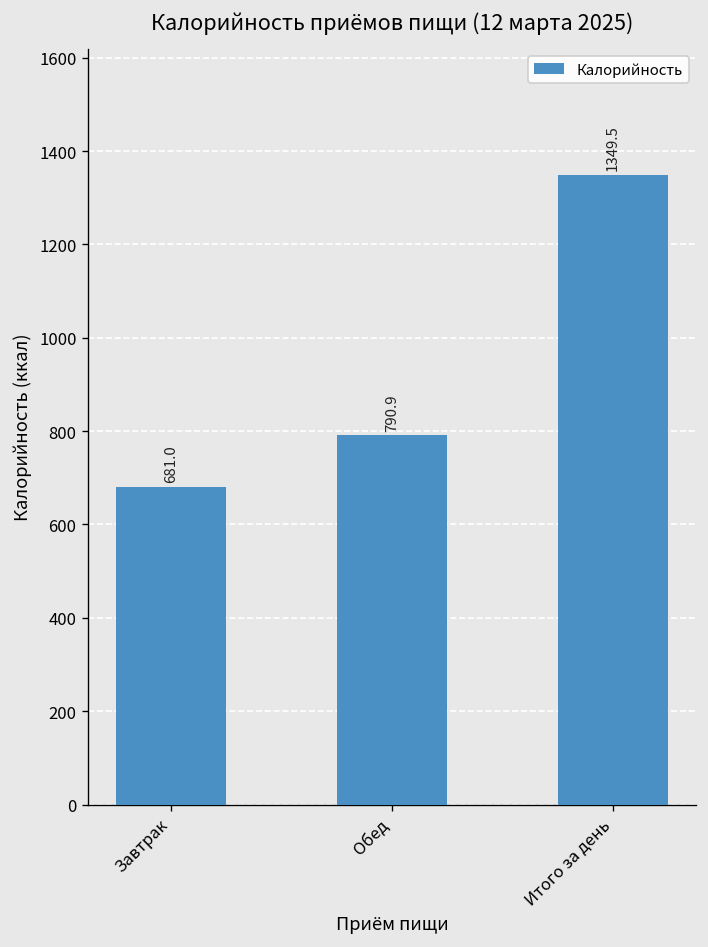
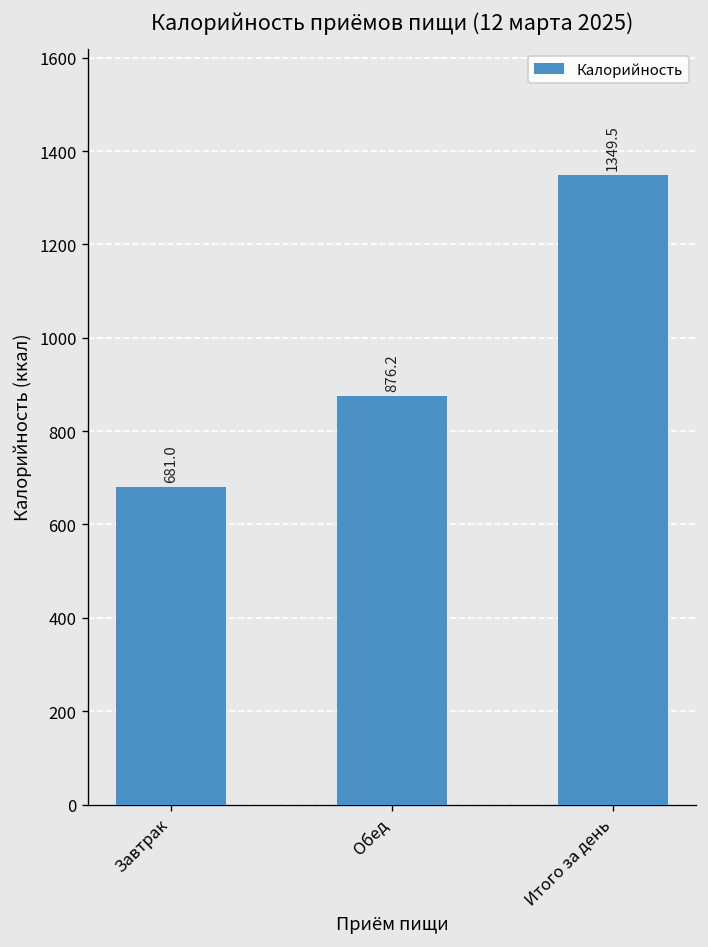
Обед: 790.9 -> 876.2
